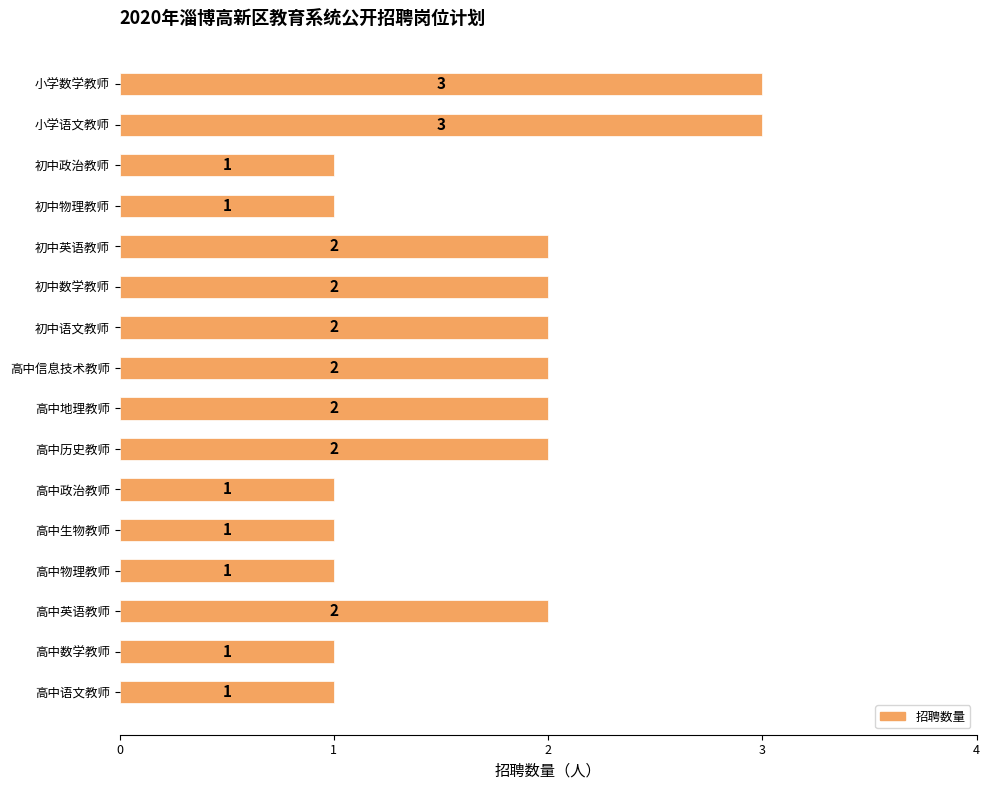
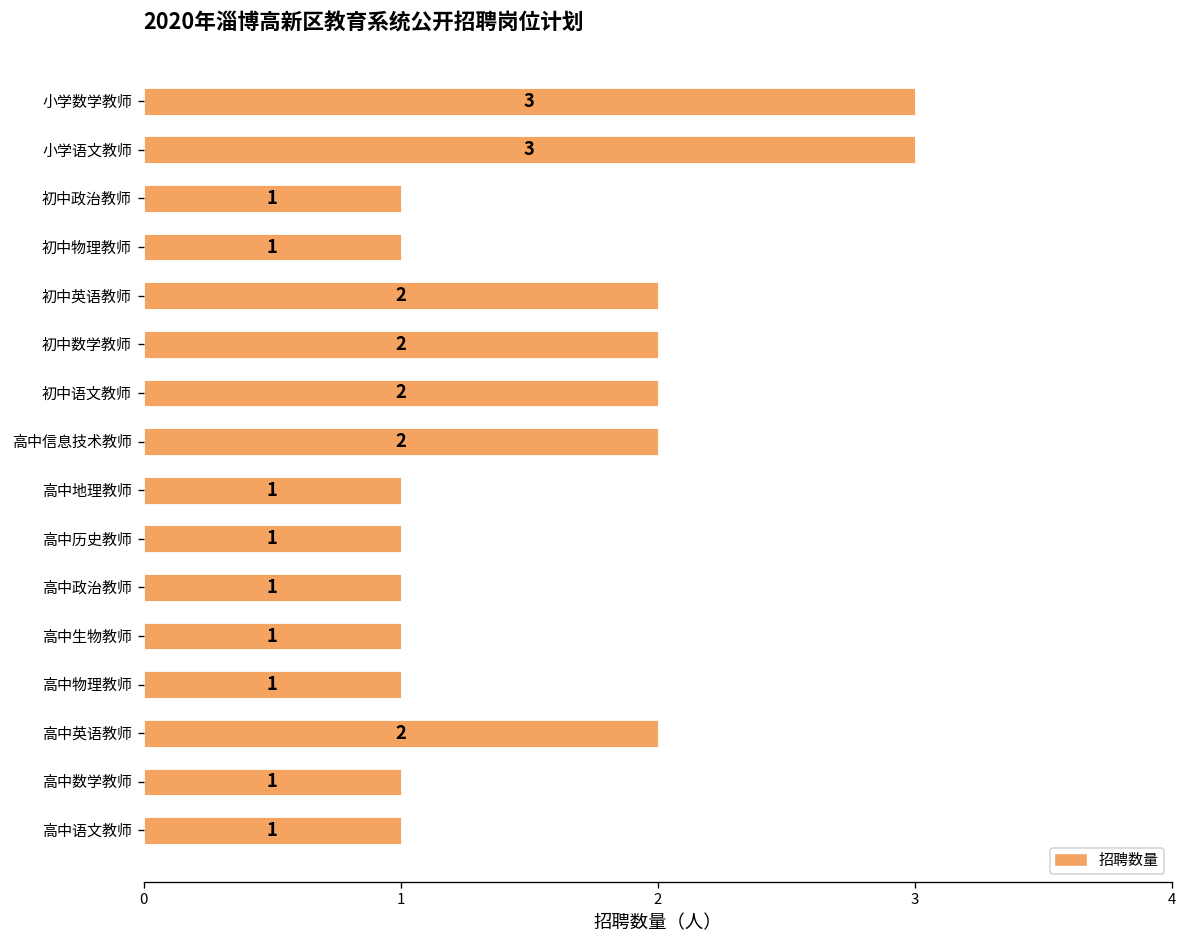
高中地理教师: 2 -> 1
高中历史教师: 2 -> 1
